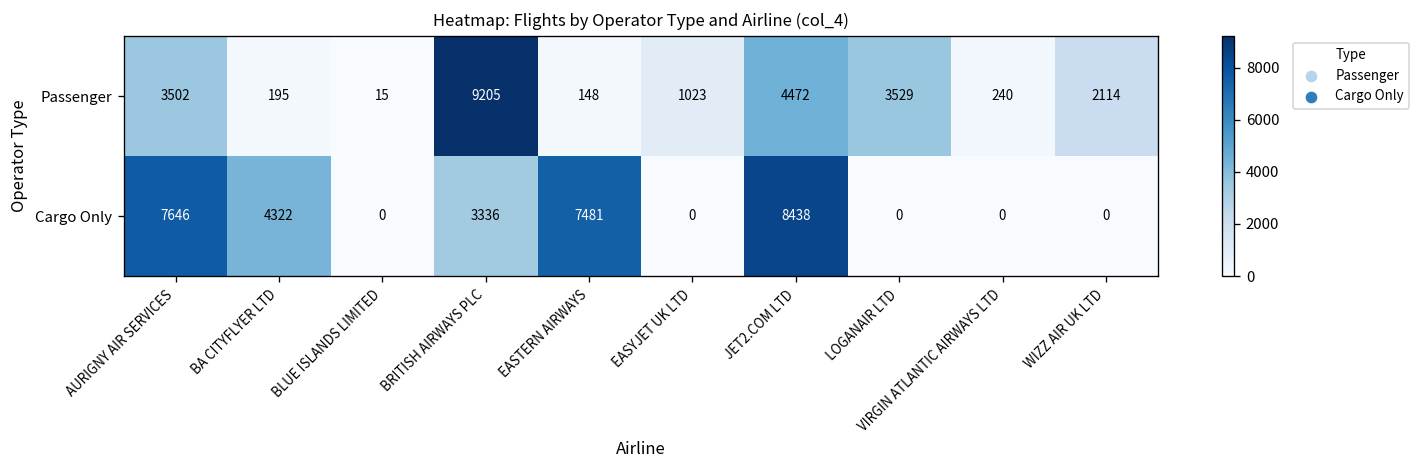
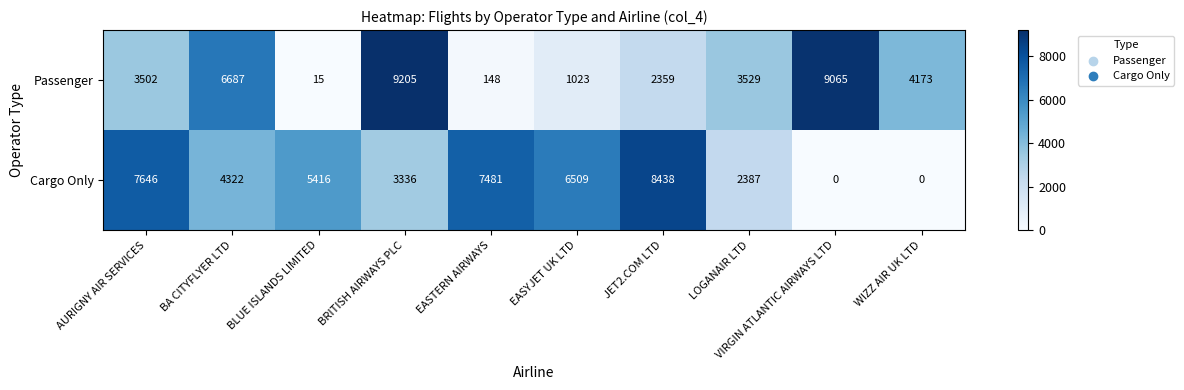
Passenger, BA CITYFLYER LTD: 195 -> 6687
Passenger, JET2.COM LTD: 4472 -> 2359
Passenger, VIRGIN ATLANTIC AIRWAYS LTD: 240 -> 9065
Passenger, WIZZ AIR UK LTD: 2114 -> 4173
Cargo Only, BLUE ISLANDS LIMITED: 0 -> 5416
Cargo Only, EASYJET UK LTD: 0 -> 6509
Cargo Only, LOGANAIR LTD: 0 -> 2387
